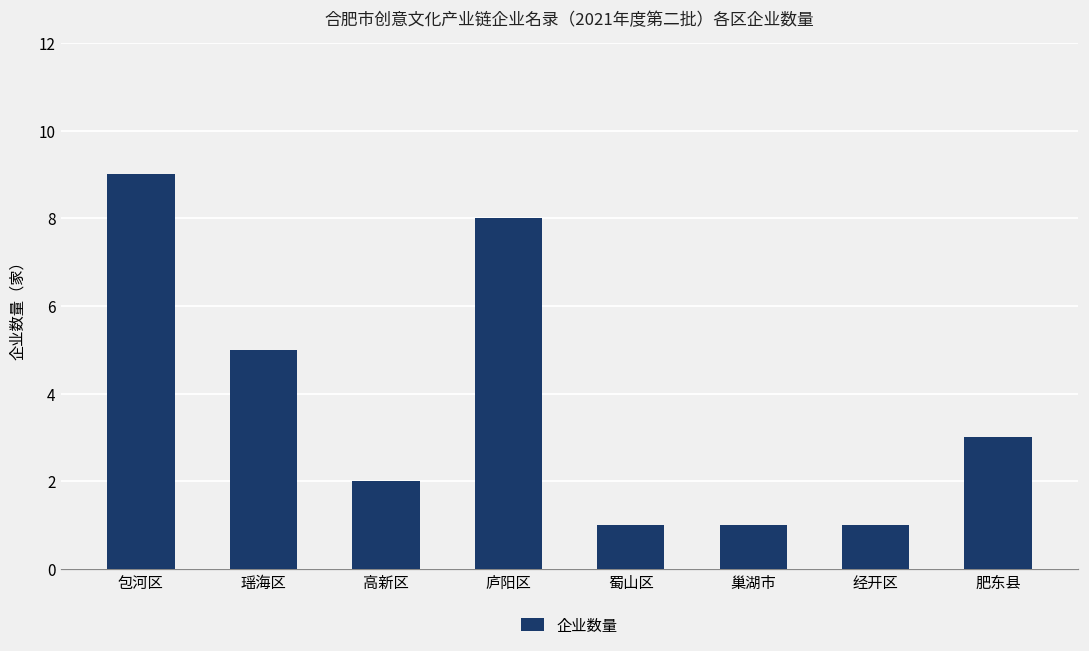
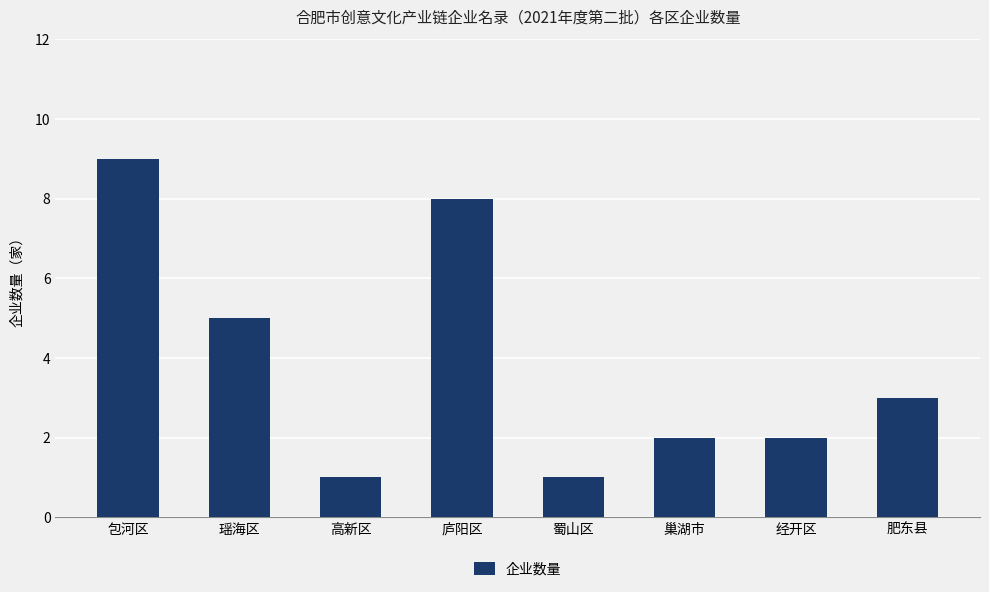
高新区: 2 -> 1
巢湖市: 1 -> 2
经开区: 1 -> 2
